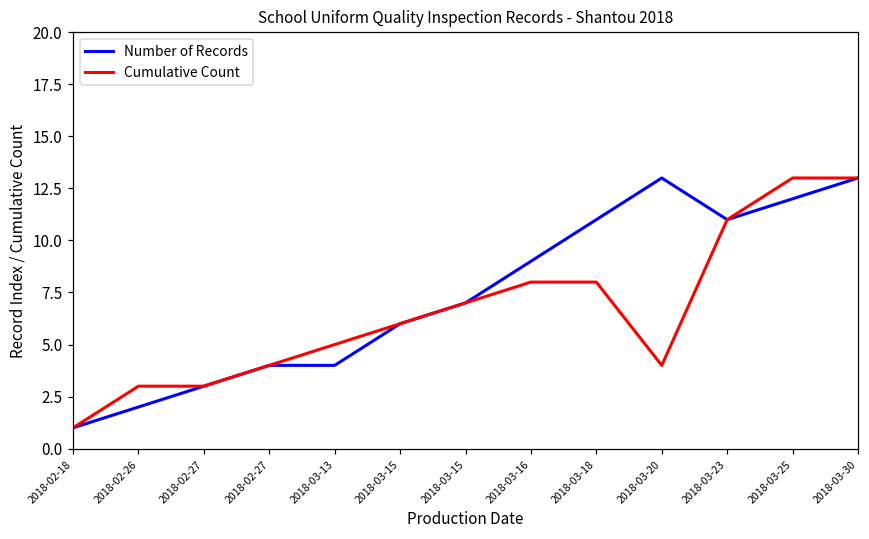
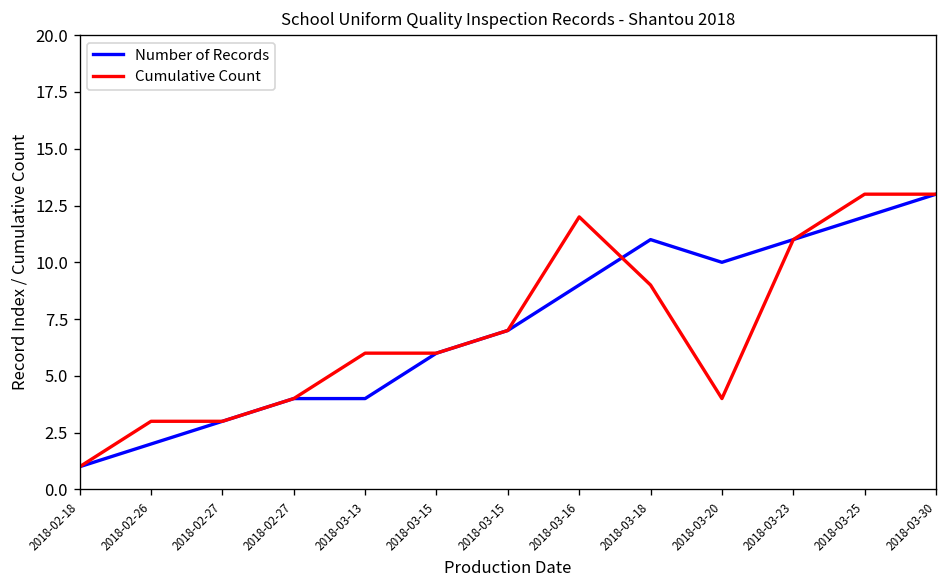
Cumulative Count, 2018-03-13: 5 -> 6
Cumulative Count, 2018-03-16: 8 -> 12
Cumulative Count, 2018-03-18: 8 -> 9
Number of Records, 2018-03-20: 13 -> 10
